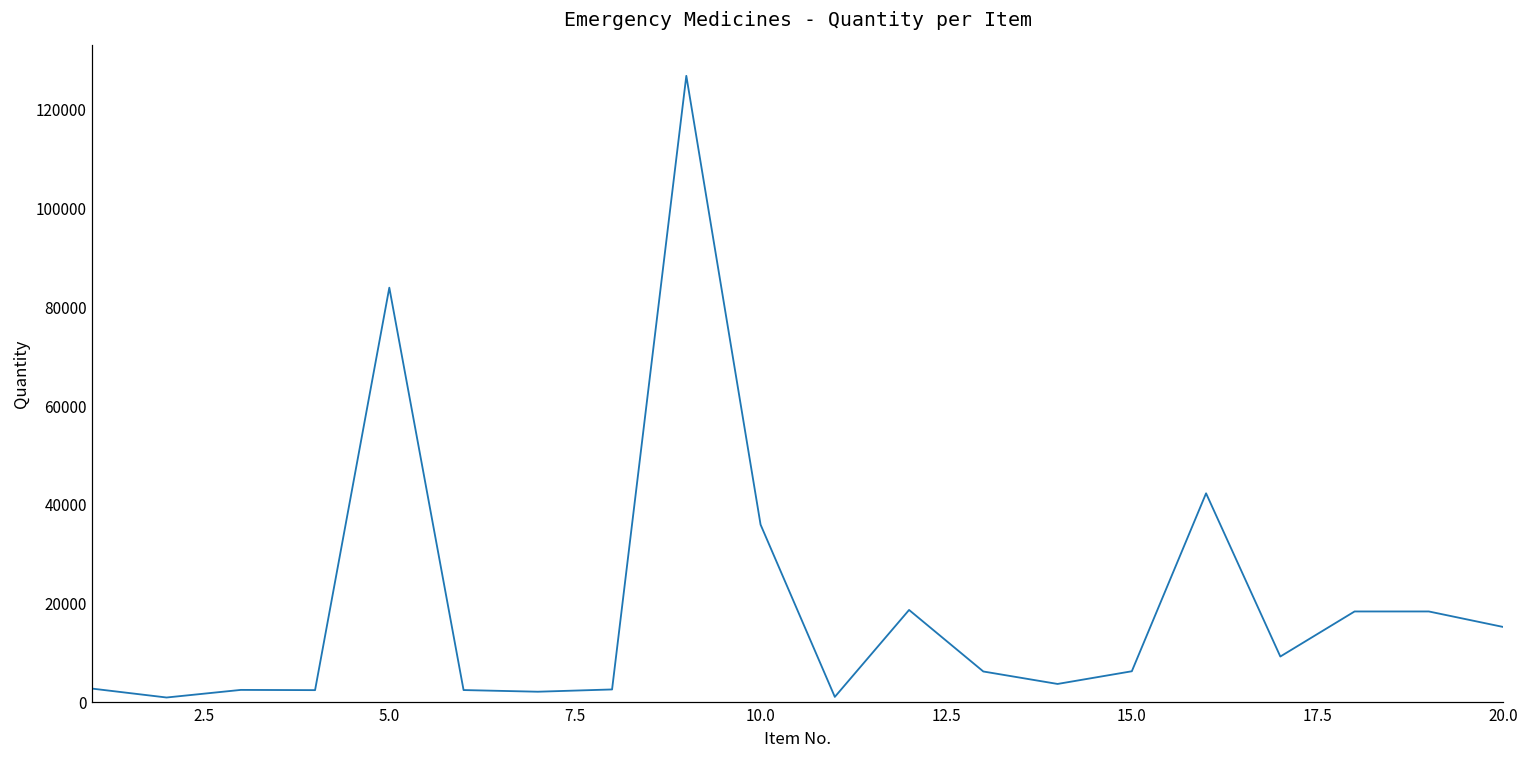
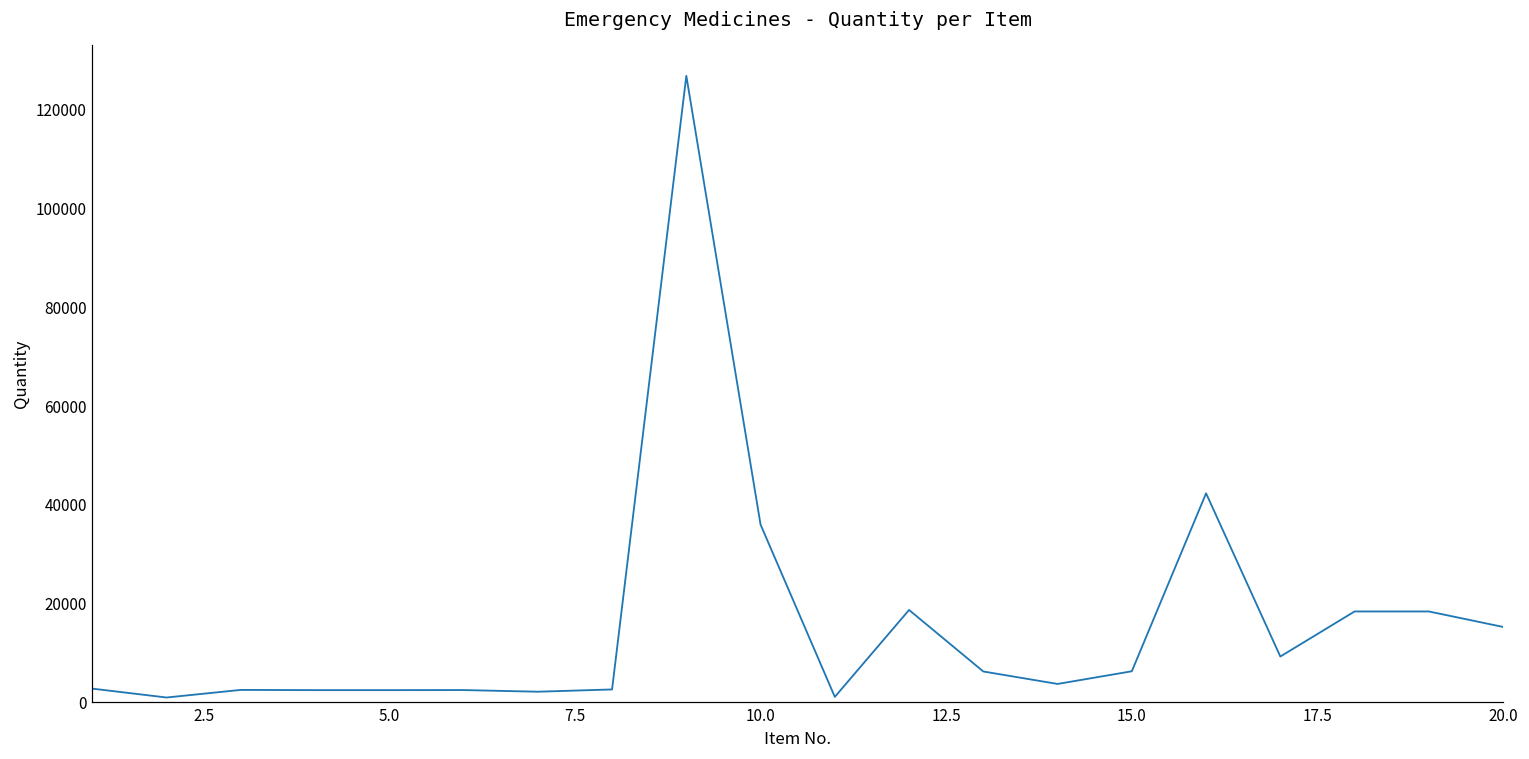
5.0: 84000 -> 2000
